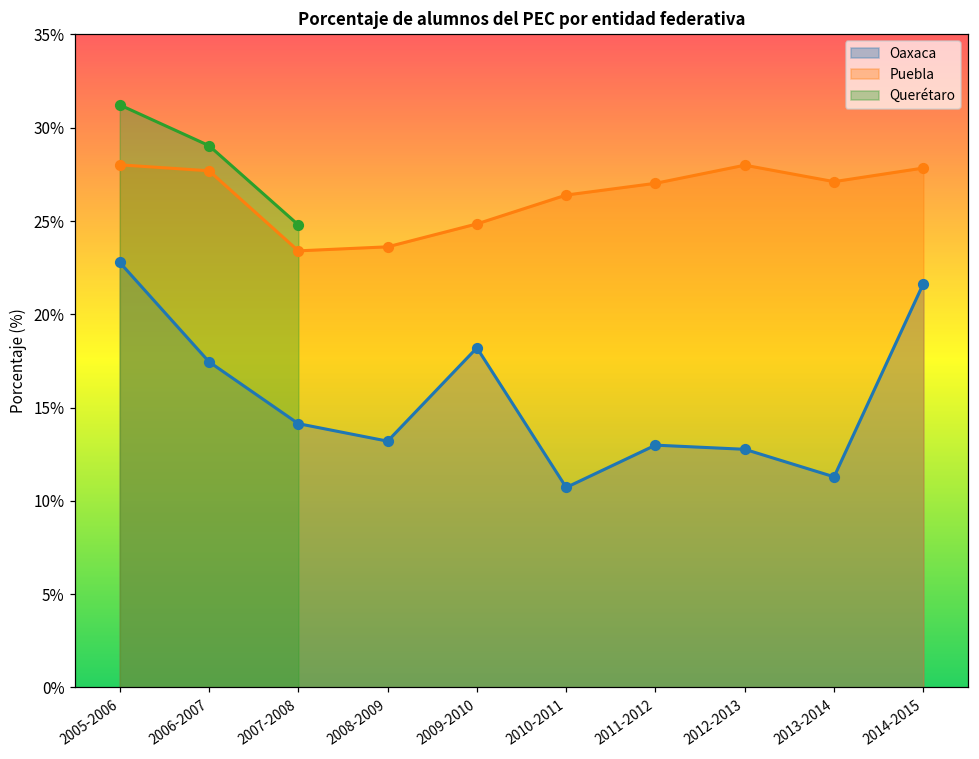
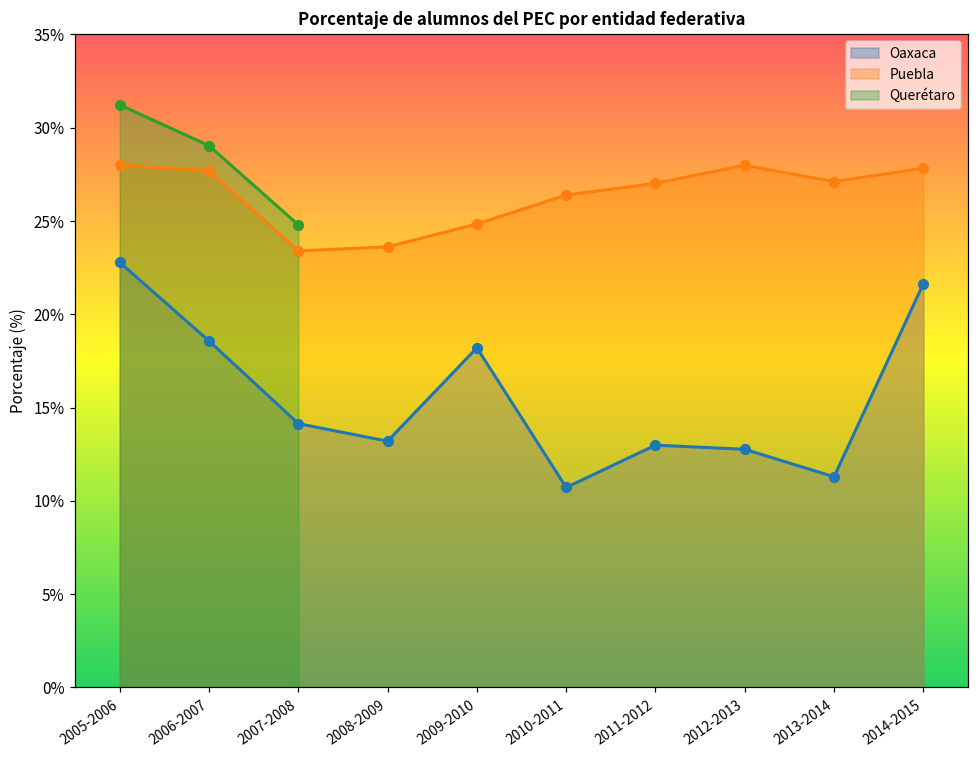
Oaxaca, 2006-2007: 17.5% -> 18.6%
